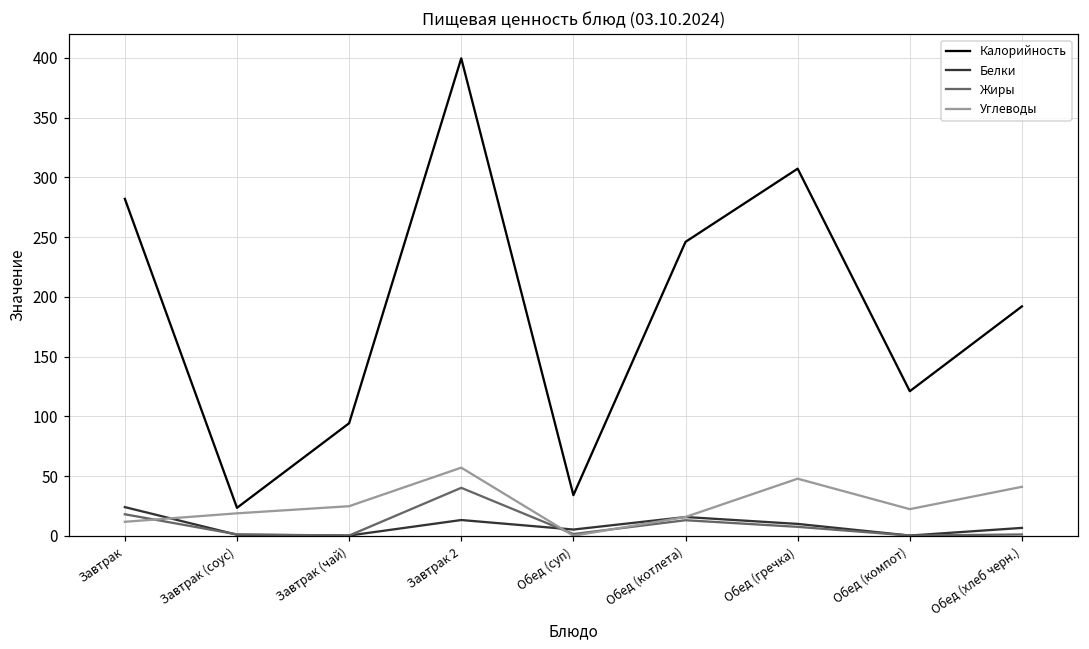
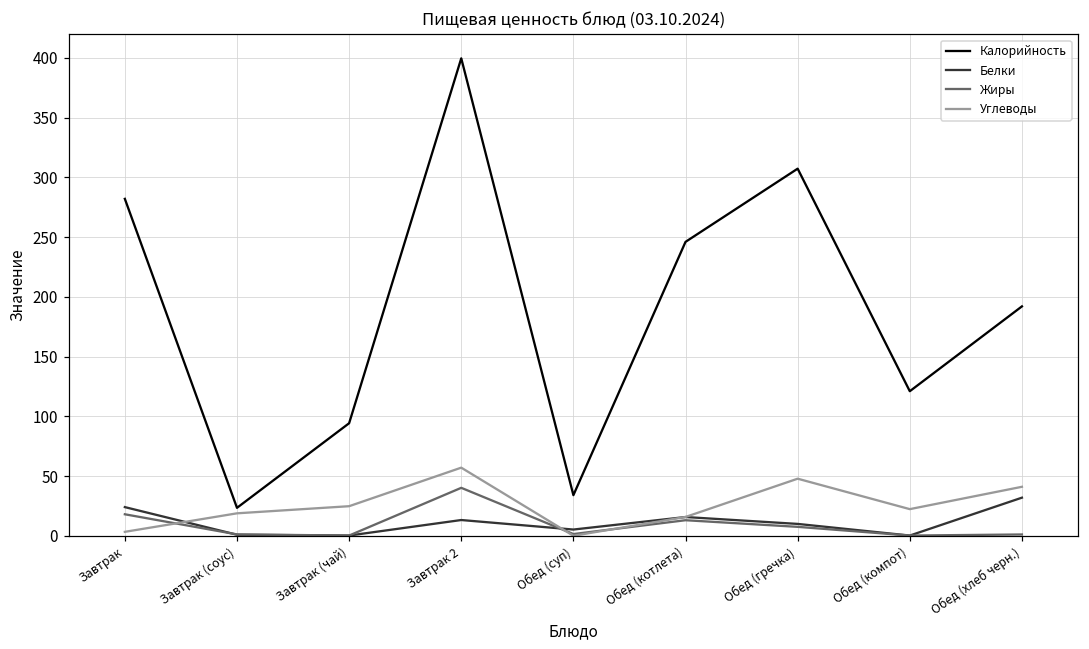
Углеводы, Завтрак: 12 -> 3
Белки, Обед (хлеб черн.): 7 -> 32
